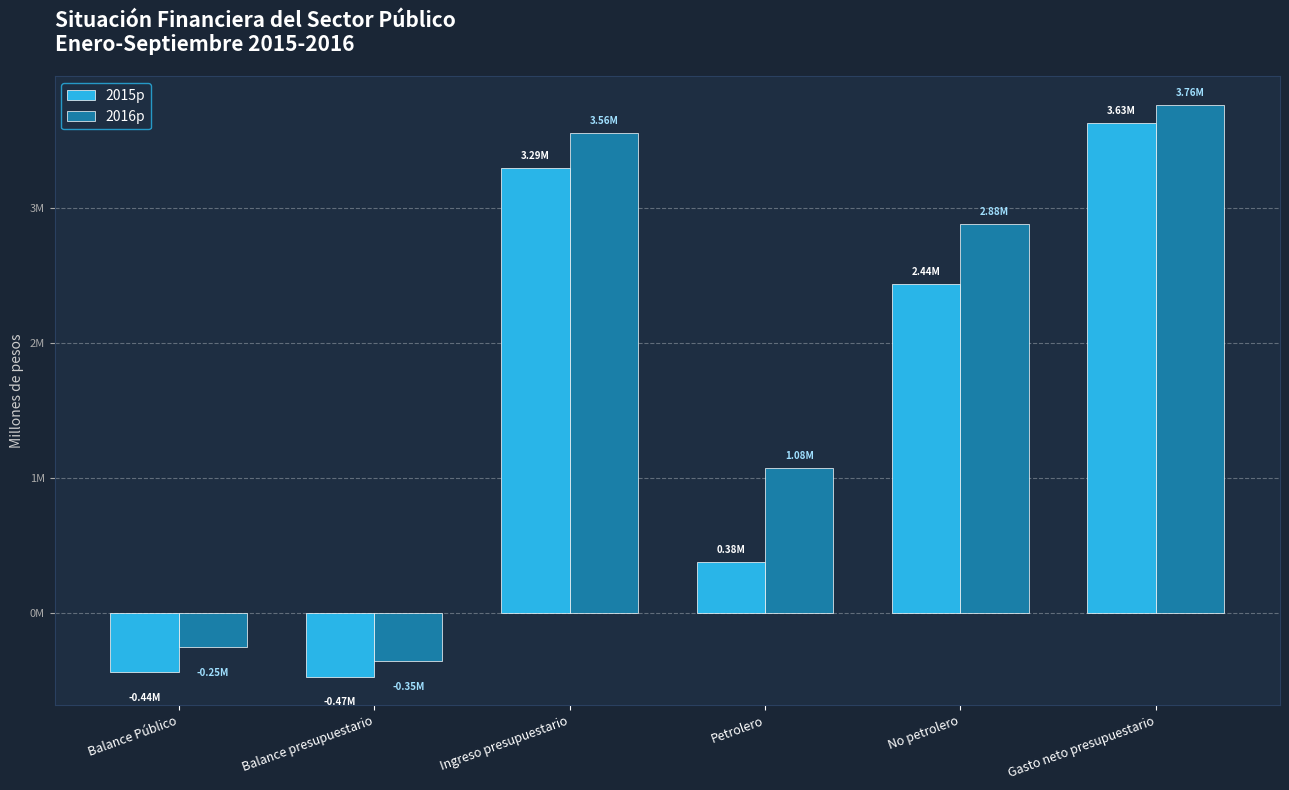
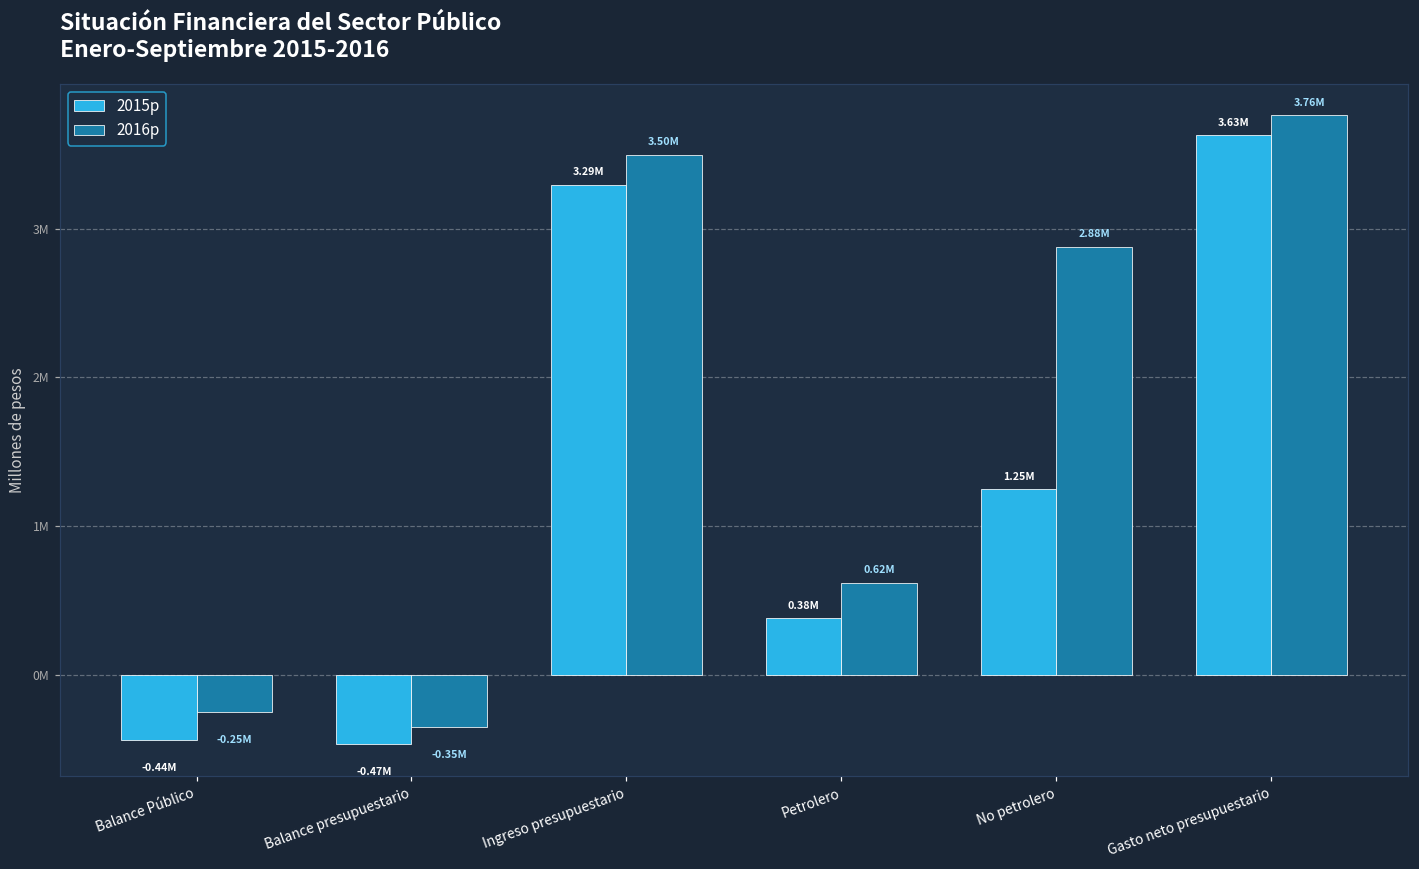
2016p, Ingreso presupuestario: 3.56M -> 3.50M
2016p, Petrolero: 1.08M -> 0.62M
2015p, No petrolero: 2.44M -> 1.25M
